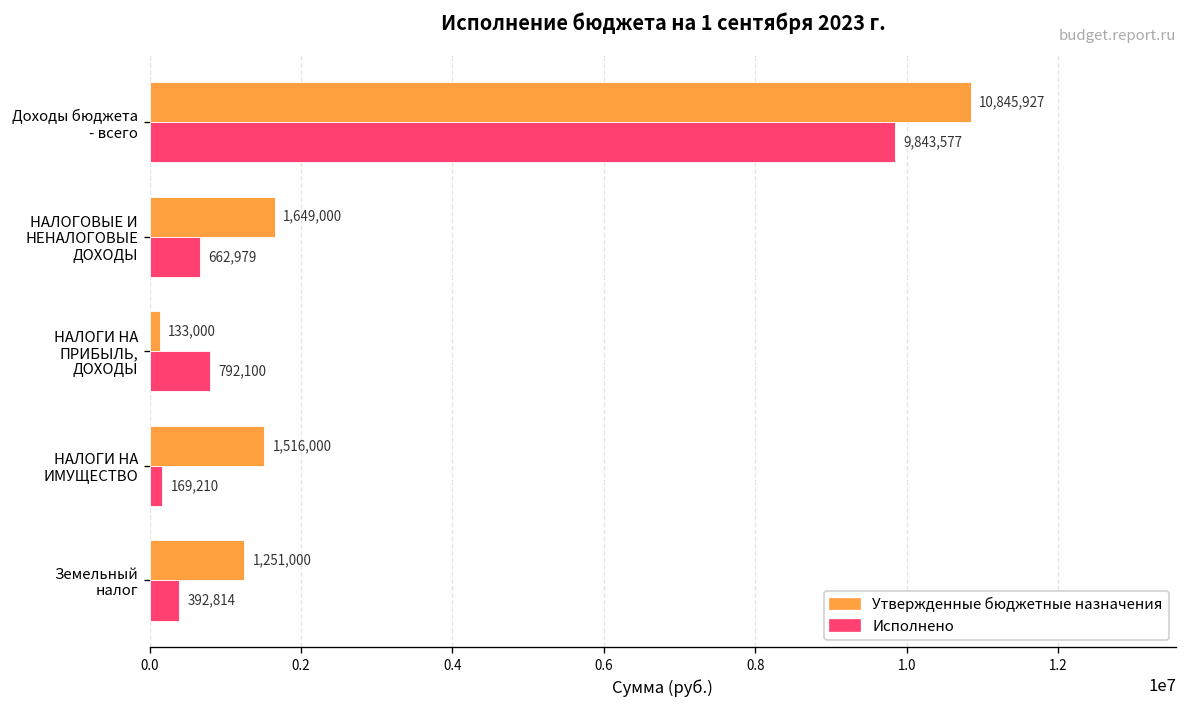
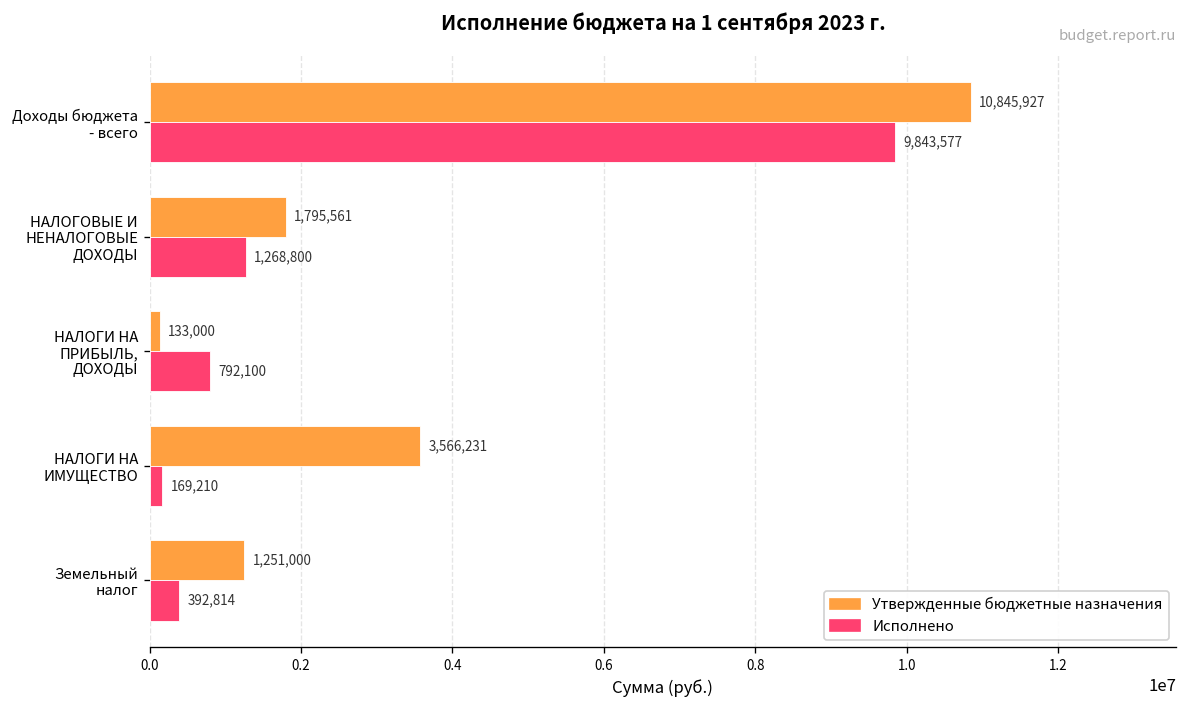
Утвержденные бюджетные назначения, НАЛОГОВЫЕ И НЕНАЛОГОВЫЕ ДОХОДЫ: 1,649,000 -> 1,795,561
Исполнено, НАЛОГОВЫЕ И НЕНАЛОГОВЫЕ ДОХОДЫ: 662,979 -> 1,268,800
Утвержденные бюджетные назначения, НАЛОГИ НА ИМУЩЕСТВО: 1,516,000 -> 3,566,231
